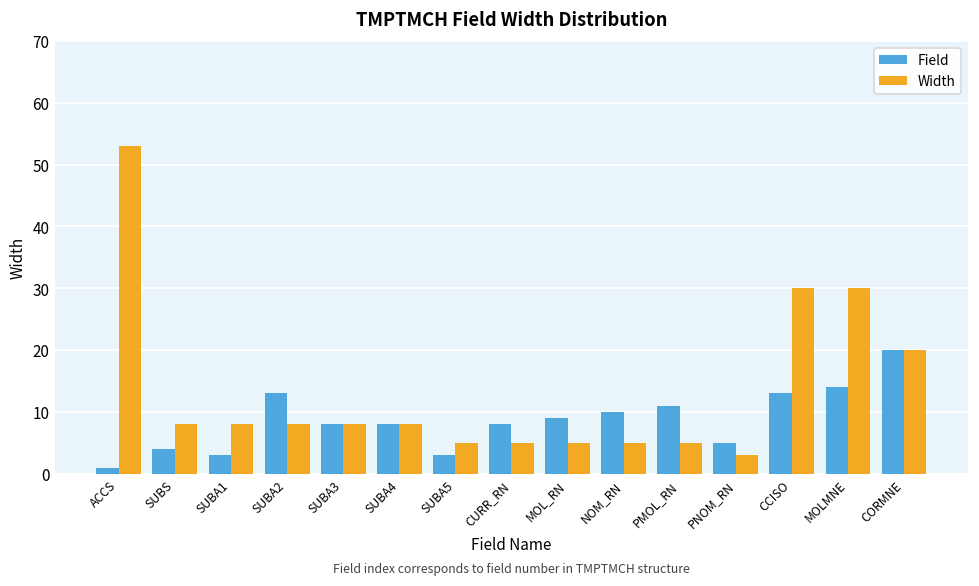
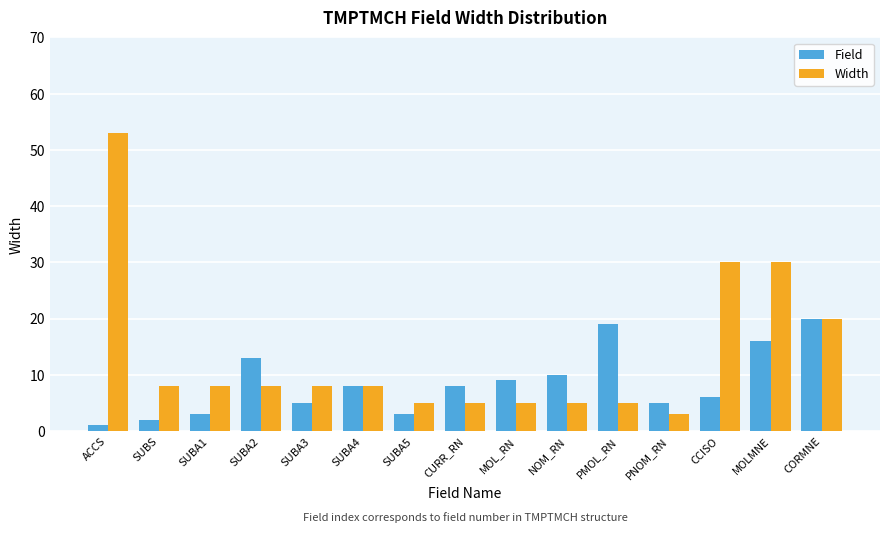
Field, SUBS: 4 -> 2
Field, SUBA3: 8 -> 5
Field, PMOL_RN: 11 -> 19
Field, CCISO: 13 -> 6
Field, MOLMNE: 14 -> 16
